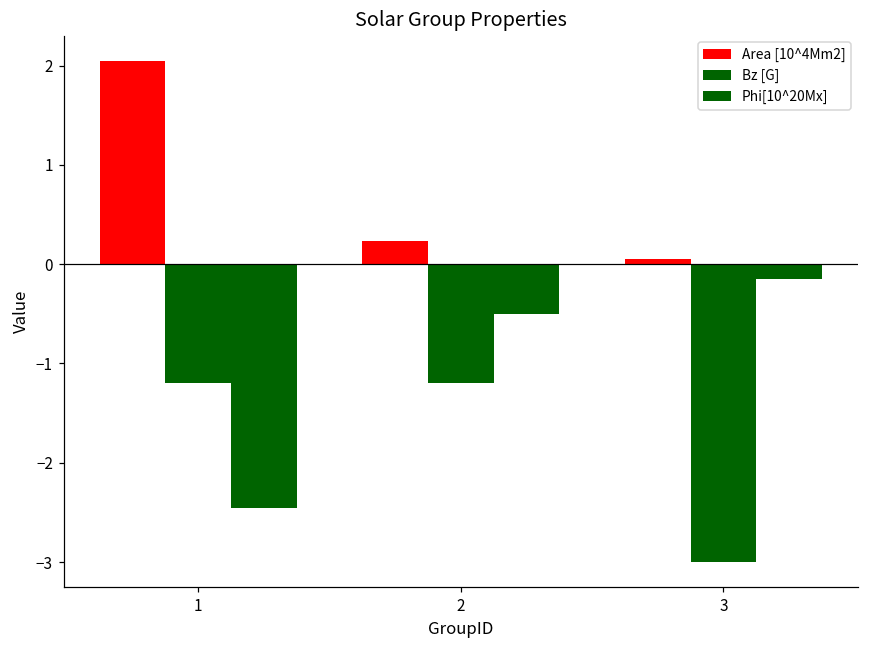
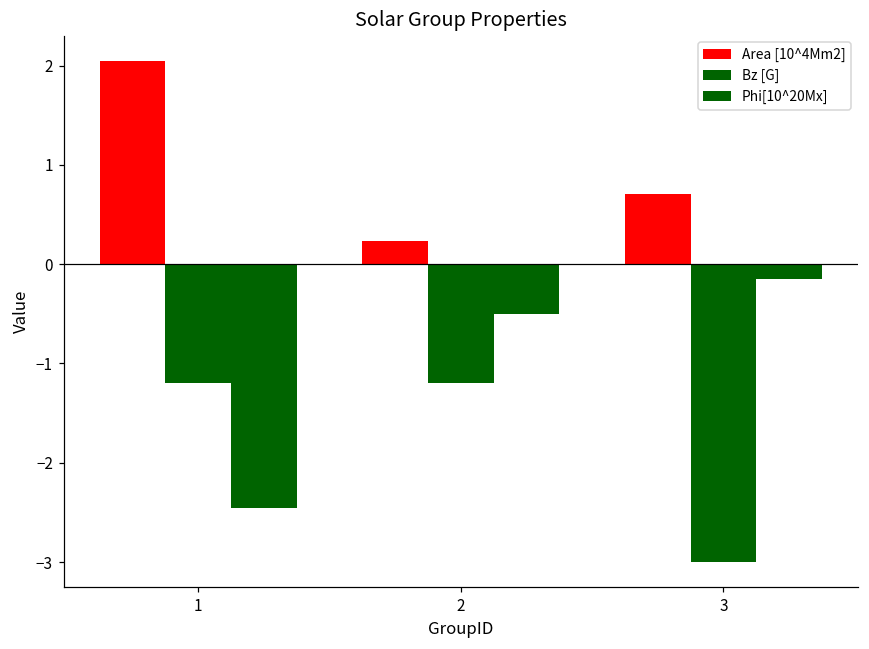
Area [10^4Mm2], 3: 0.1 -> 0.7
